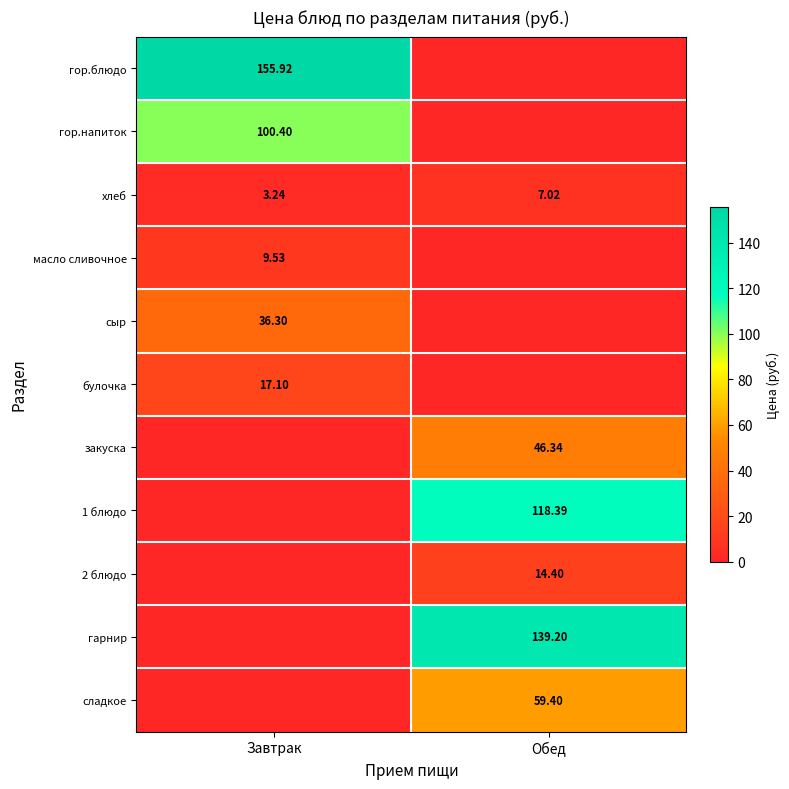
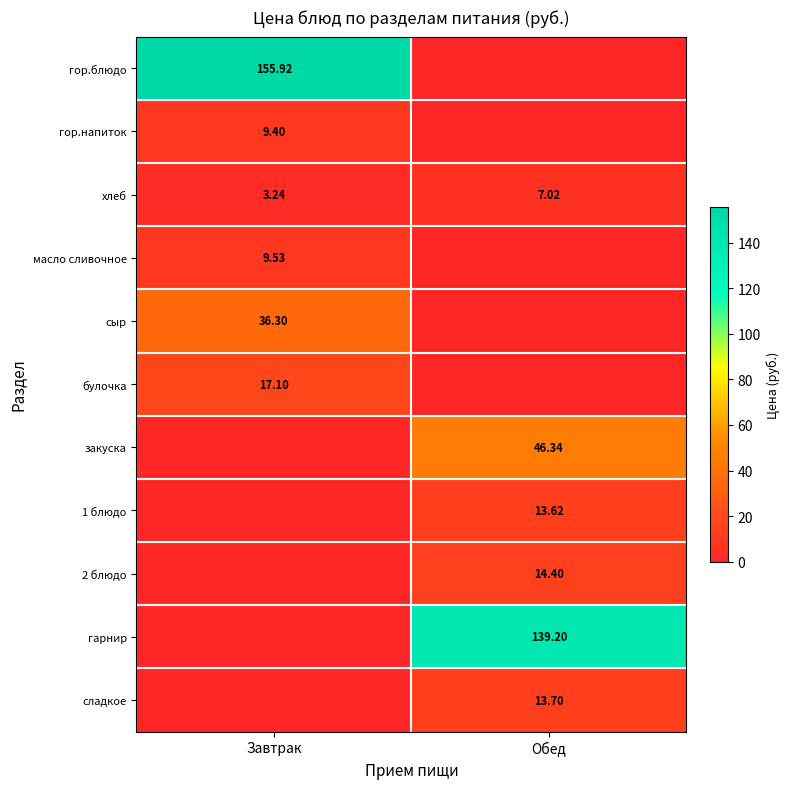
гор.напиток, Завтрак: 100.40 -> 9.40
1 блюдо, Обед: 118.39 -> 13.62
сладкое, Обед: 59.40 -> 13.70
